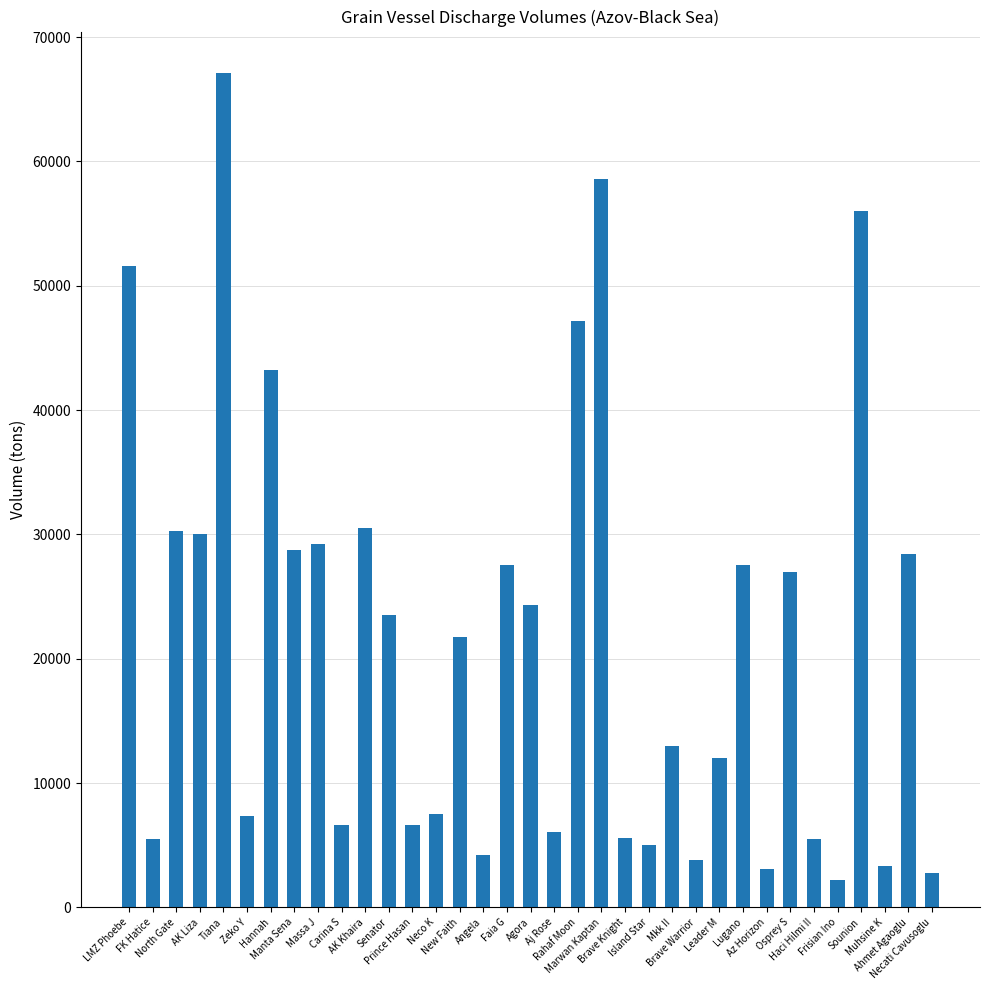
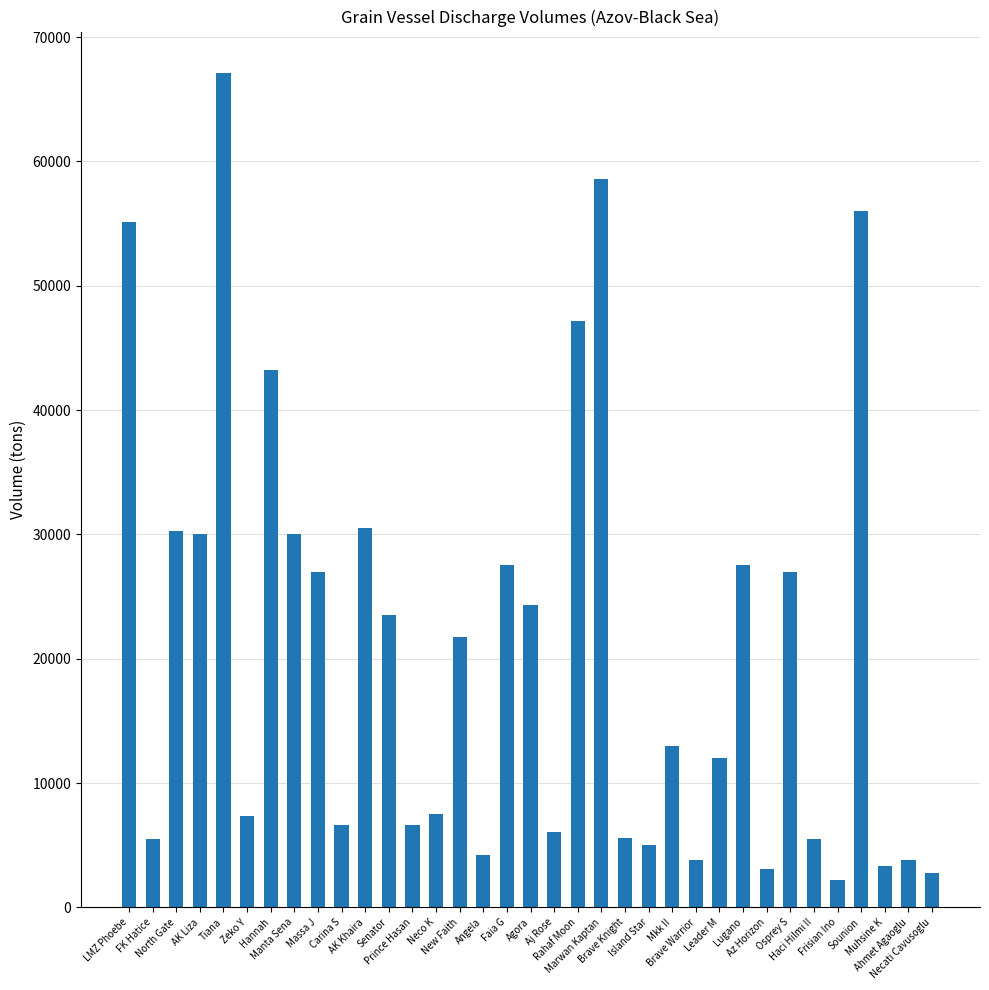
LMZ Phoebe: 51600 -> 55100
Manta Sena: 28700 -> 30000
Massa J: 29300 -> 27000
Ahmet Agaoglu: 28400 -> 3800
